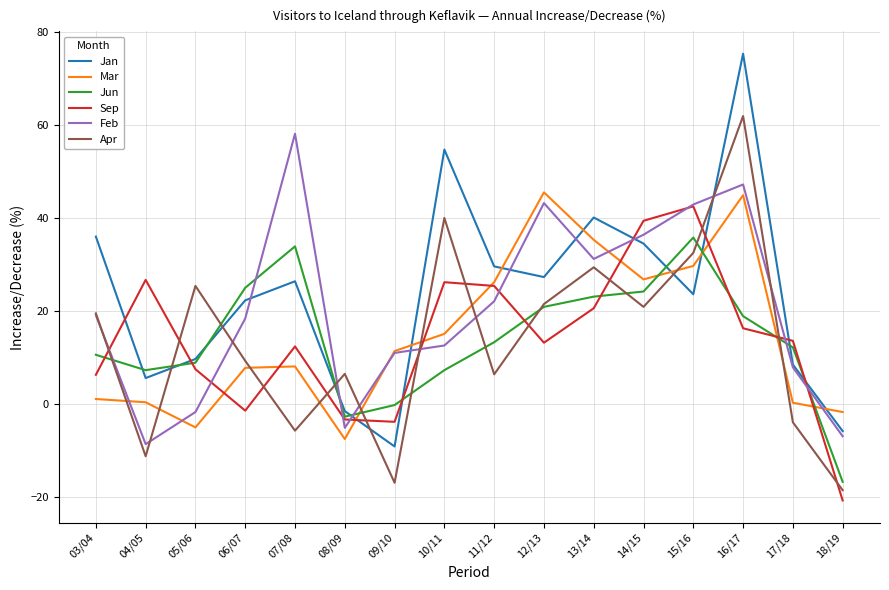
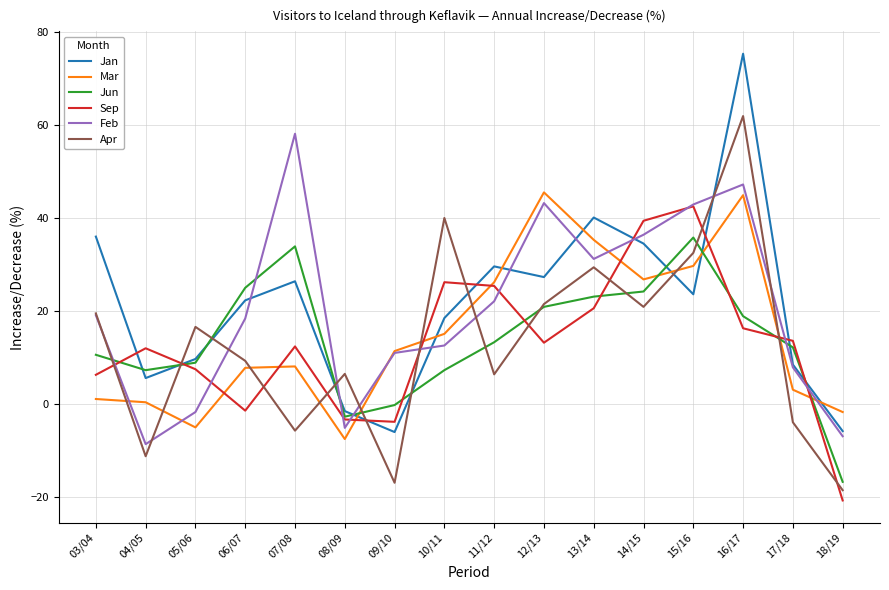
Sep, 04/05: 27 -> 12
Apr, 05/06: 25 -> 17
Jan, 09/10: -9 -> -6
Jan, 10/11: 55 -> 19
Mar, 17/18: 0 -> 3
